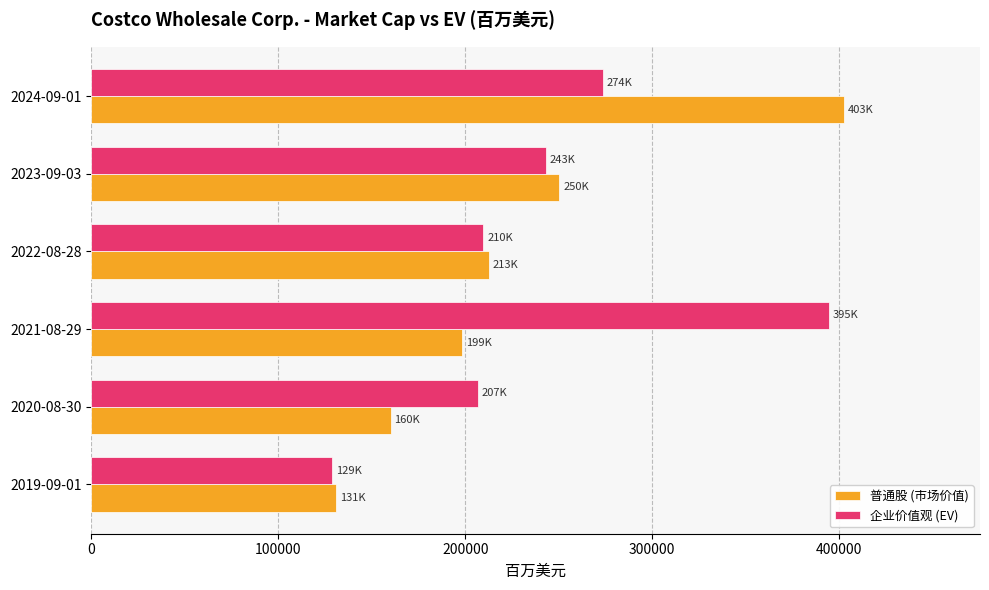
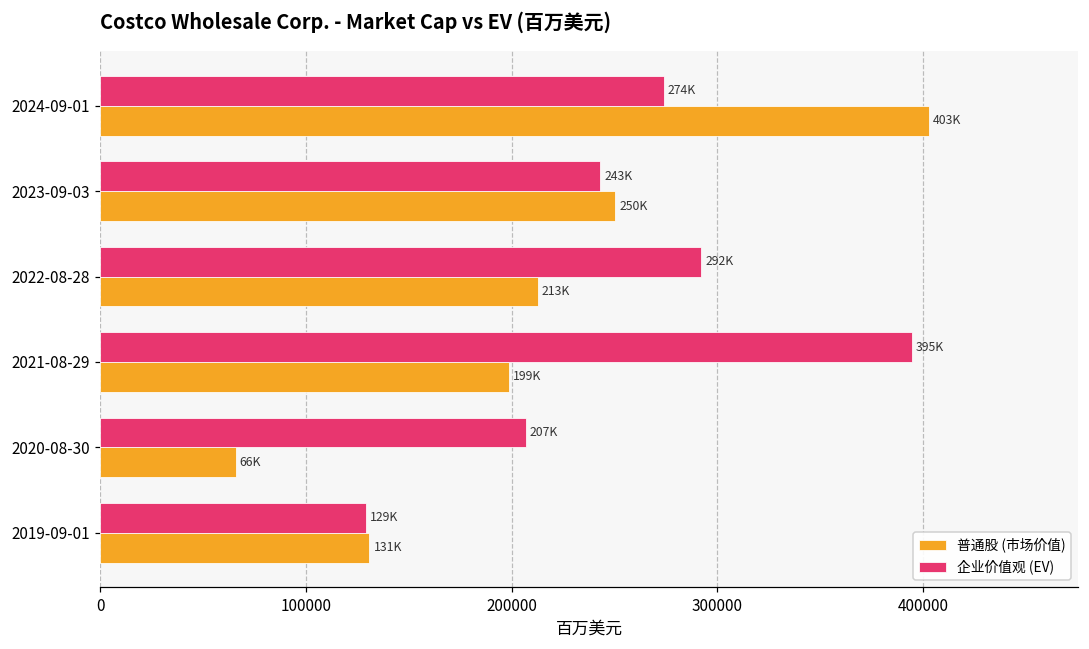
企业价值观 (EV), 2022-08-28: 210K -> 292K
普通股 (市场价值), 2020-08-30: 160K -> 66K
